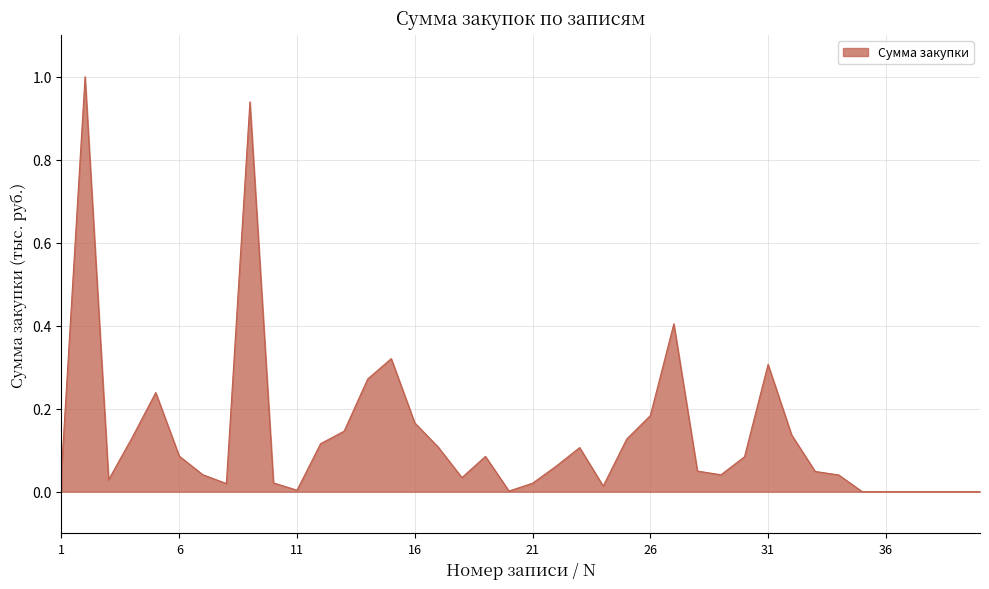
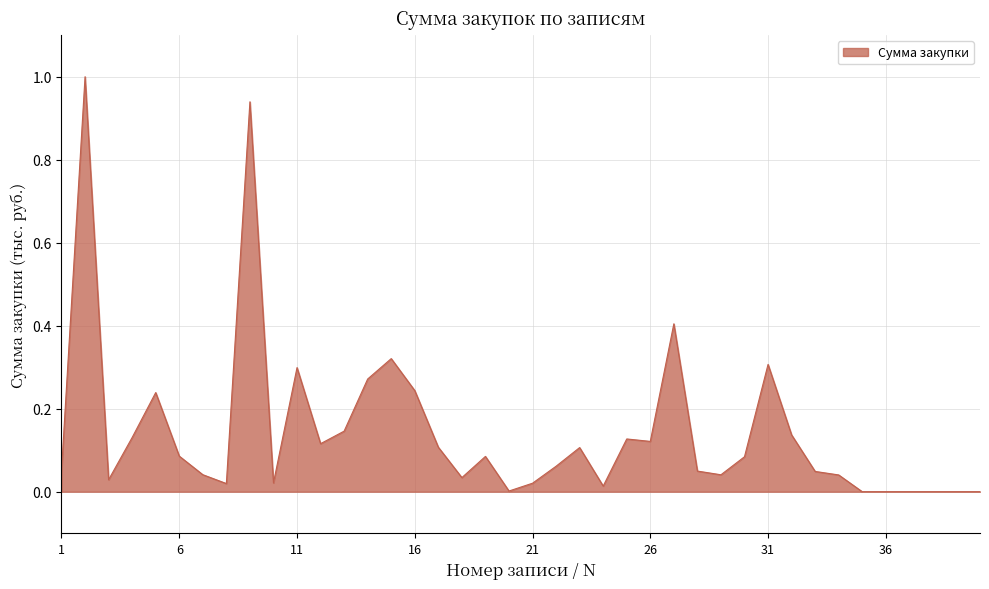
11: 0.00 -> 0.30
16: 0.17 -> 0.24
26: 0.18 -> 0.12
